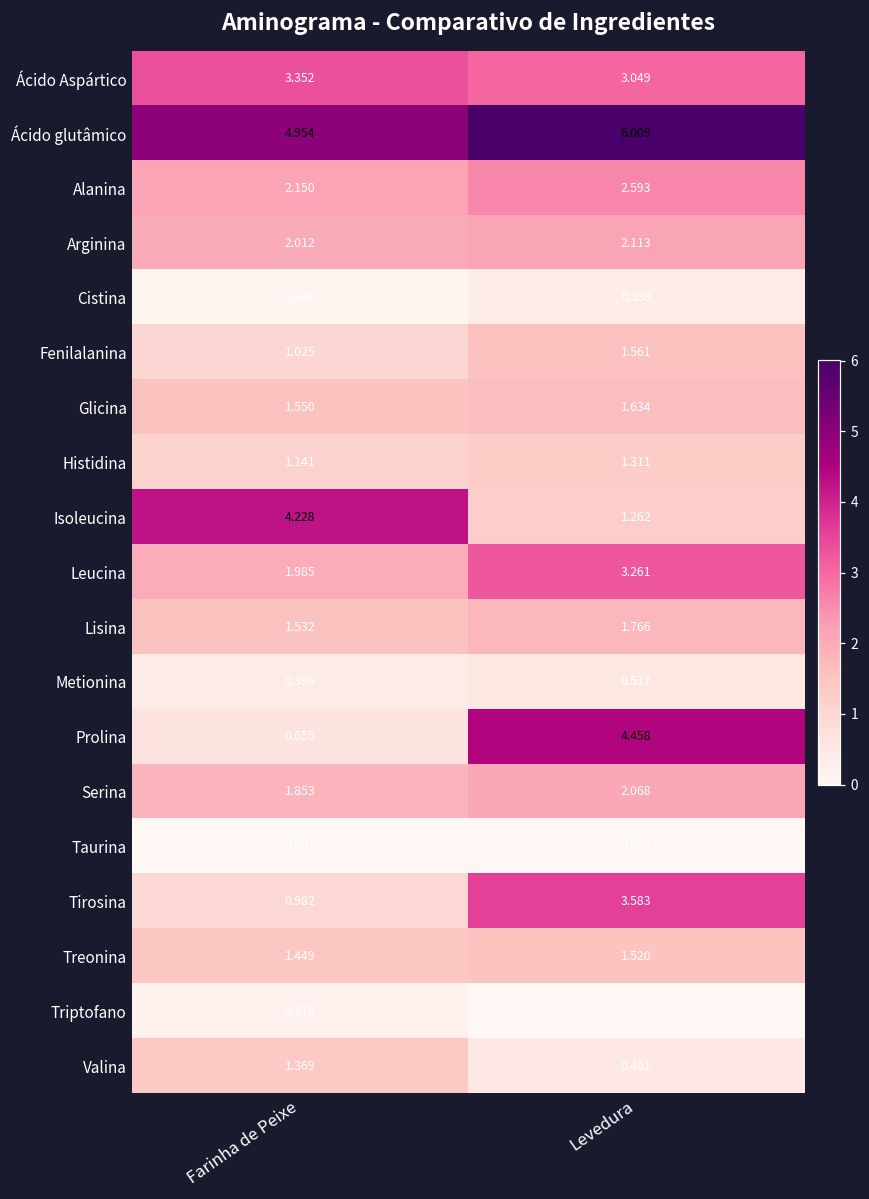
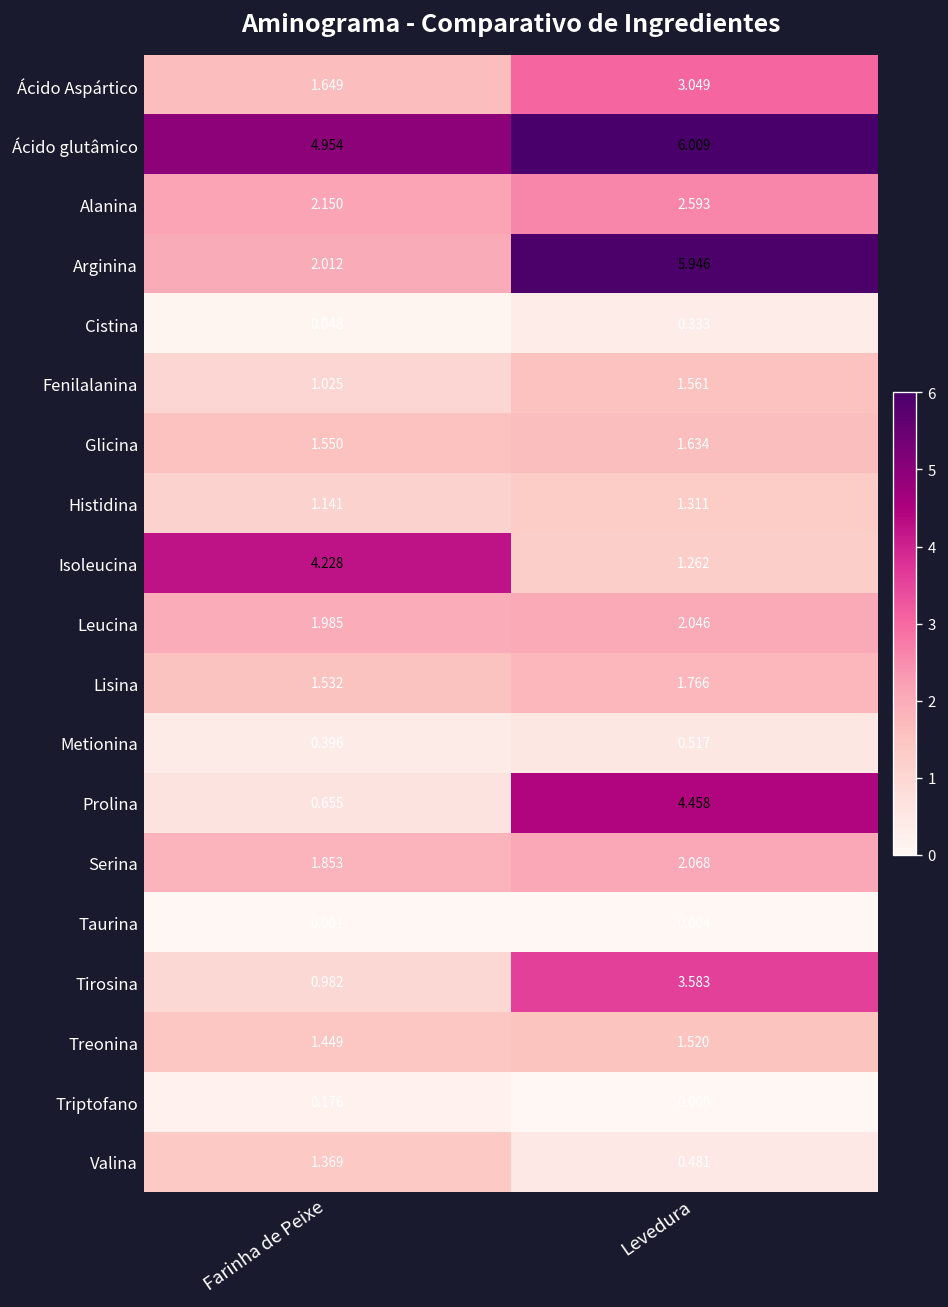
Ácido Aspártico, Farinha de Peixe: 3.352 -> 1.649
Arginina, Levedura: 2.113 -> 5.946
Leucina, Levedura: 3.261 -> 2.046
